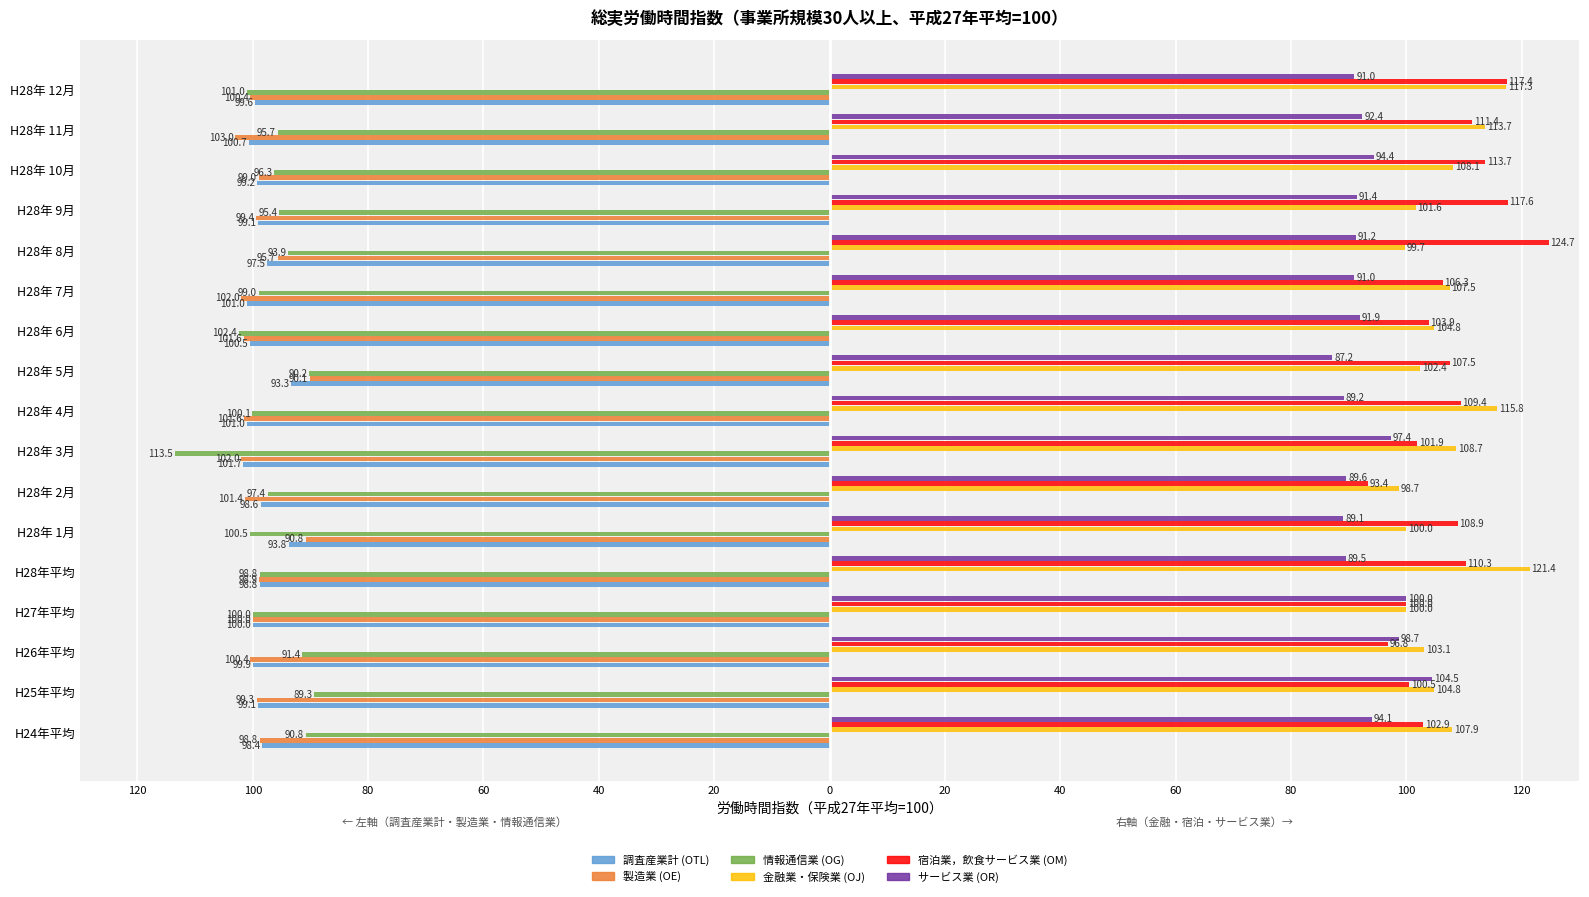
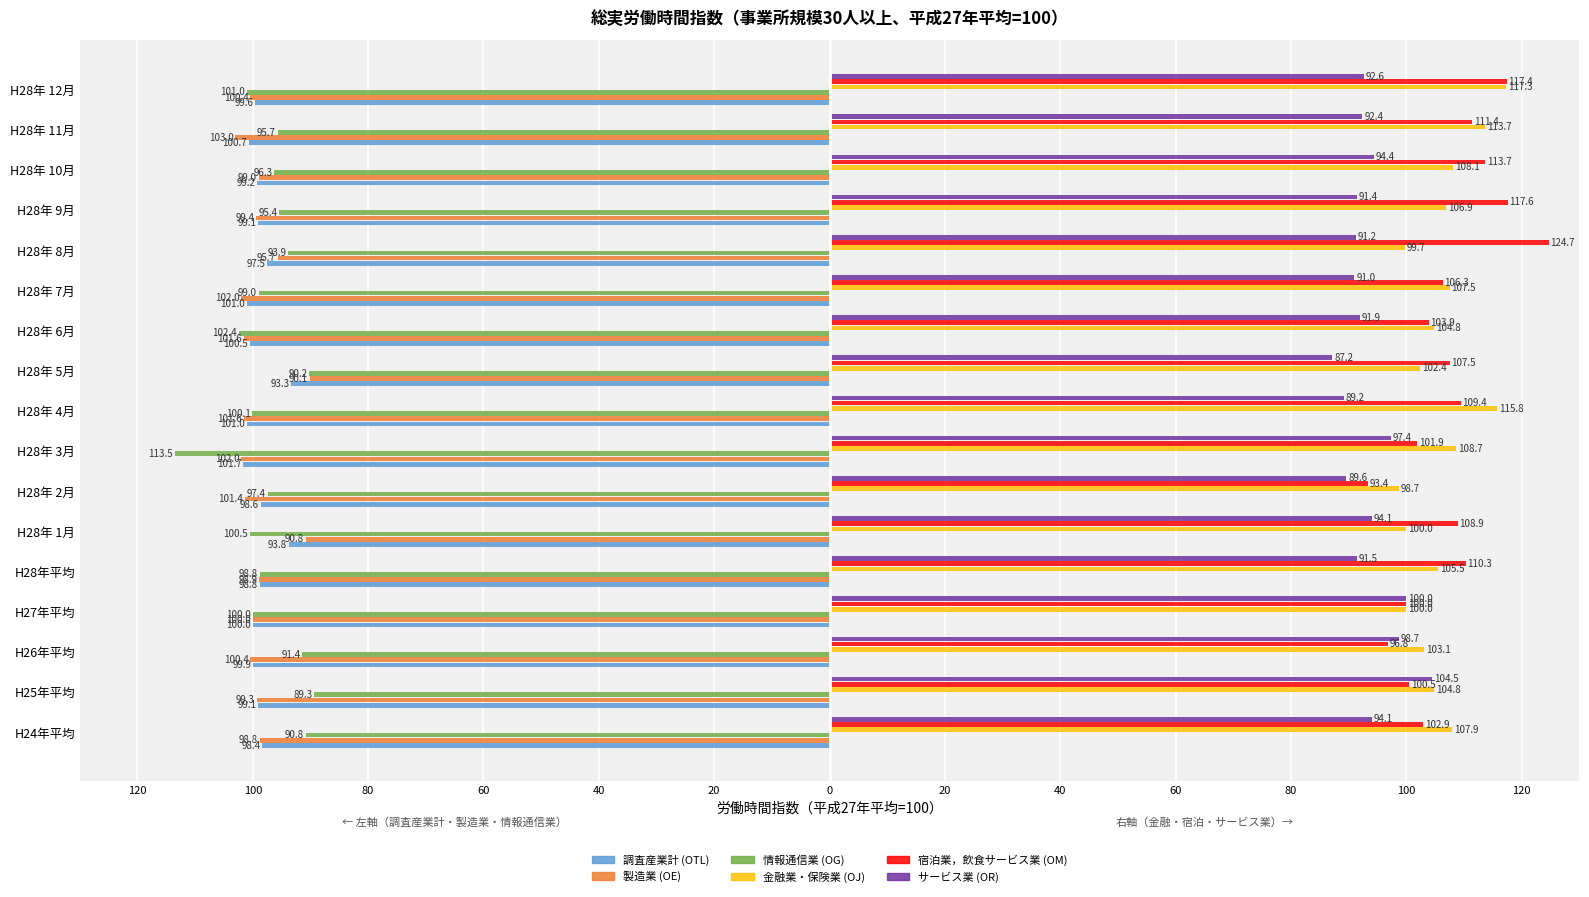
サービス業 (OR), H28年 12月: 91.0 -> 92.6
金融業・保険業 (OJ), H28年 9月: 101.6 -> 106.9
サービス業 (OR), H28年 1月: 89.1 -> 94.1
サービス業 (OR), H28年平均: 89.5 -> 91.5
金融業・保険業 (OJ), H28年平均: 121.4 -> 105.5
